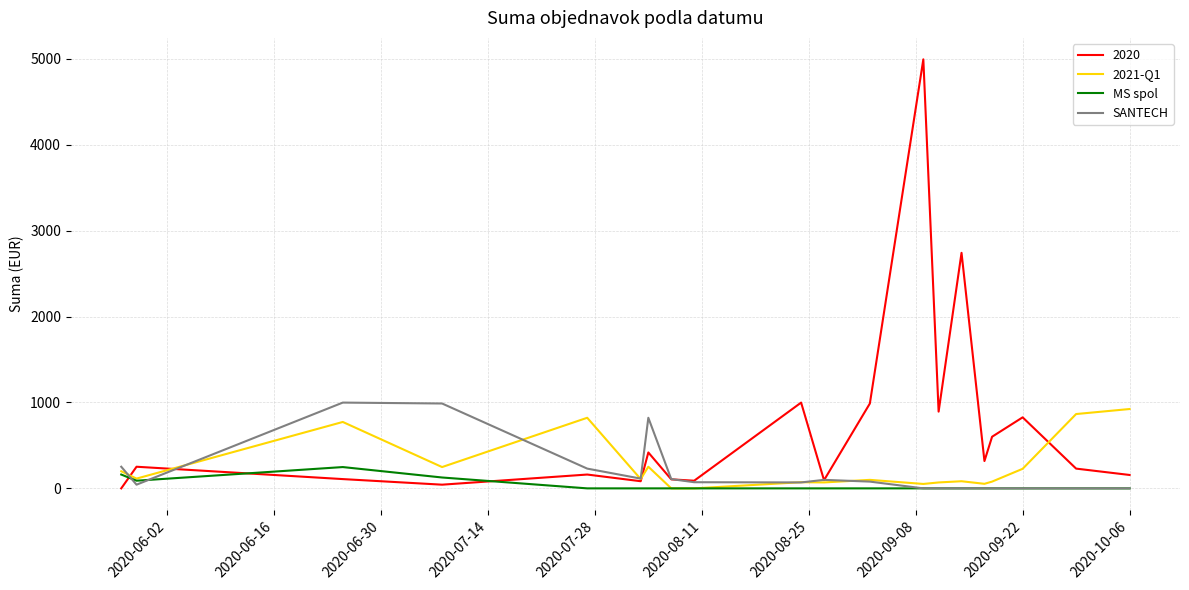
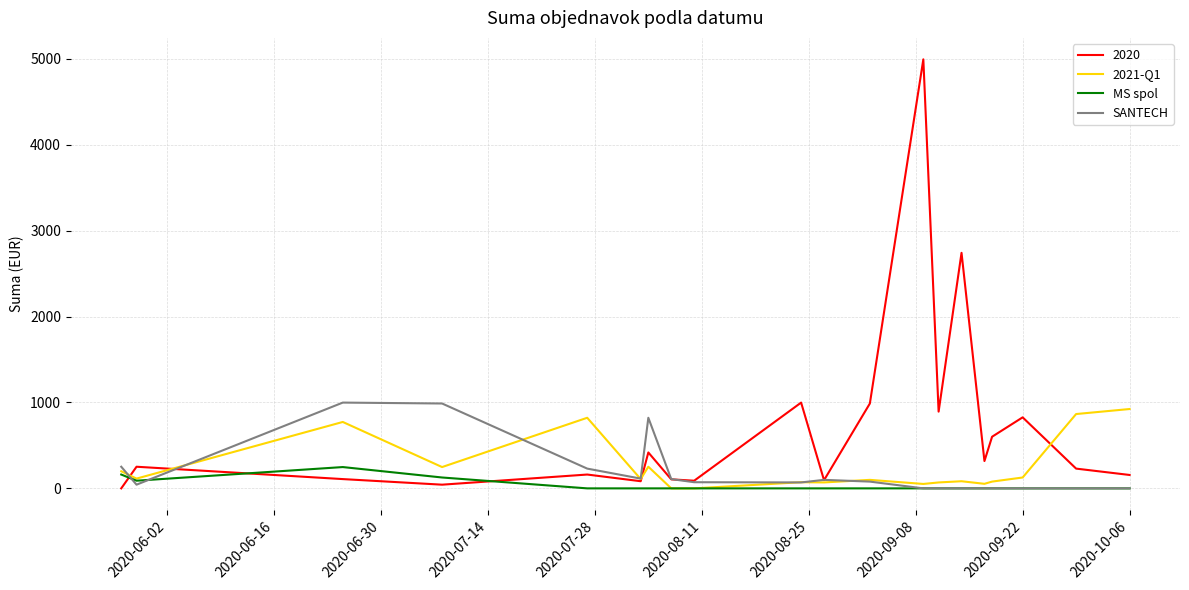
2021-Q1, 2020-09-22: 200 -> 100
